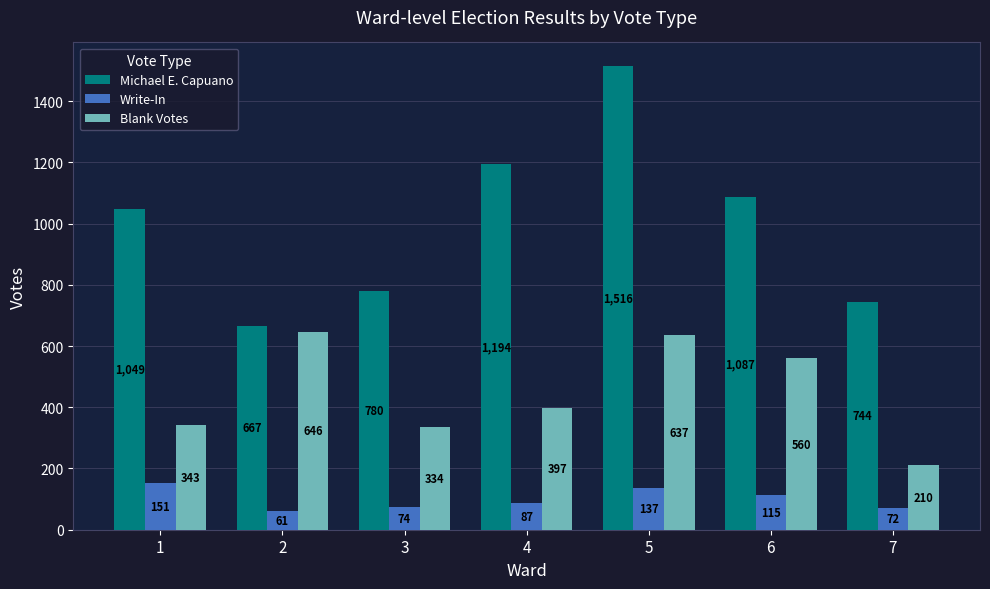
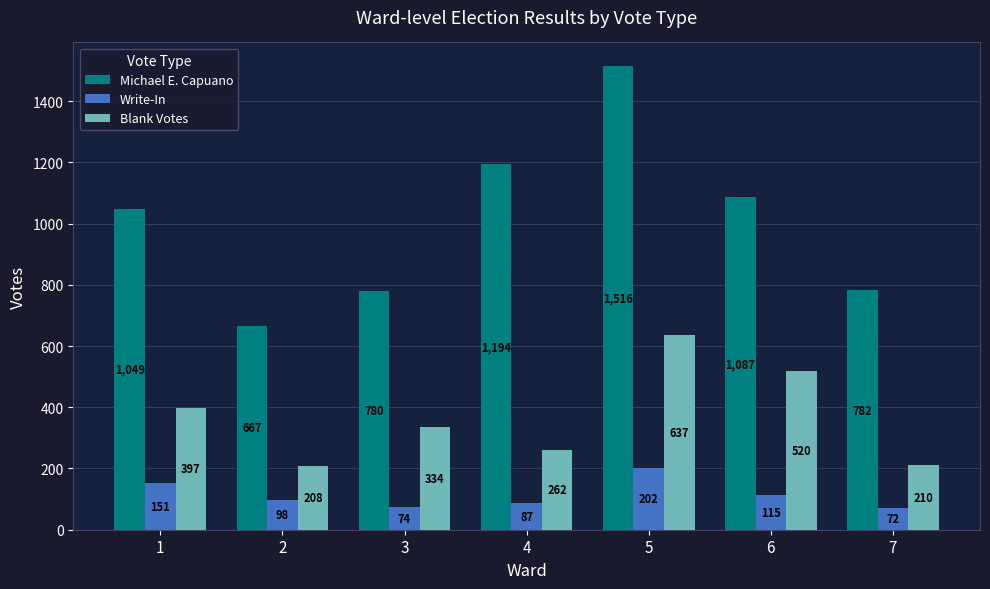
Blank Votes, 1: 343 -> 397
Write-In, 2: 61 -> 98
Blank Votes, 2: 646 -> 208
Blank Votes, 4: 397 -> 262
Write-In, 5: 137 -> 202
Blank Votes, 6: 560 -> 520
Michael E. Capuano, 7: 744 -> 782
